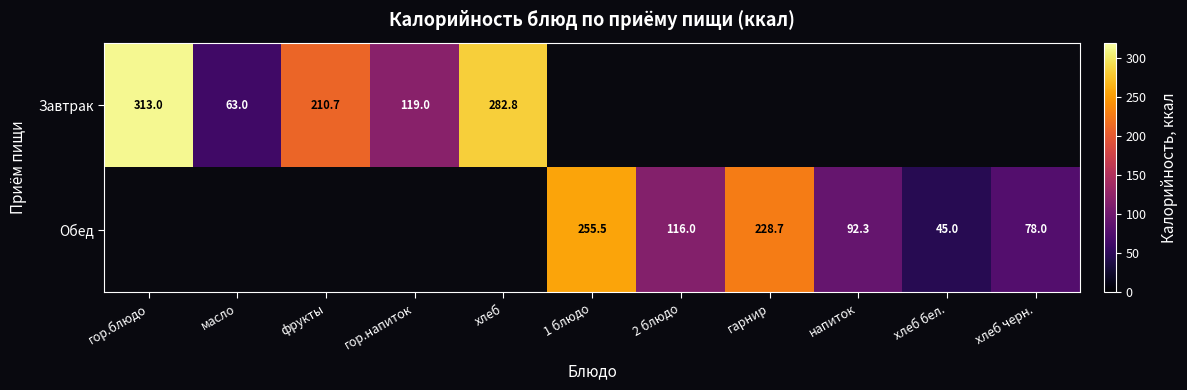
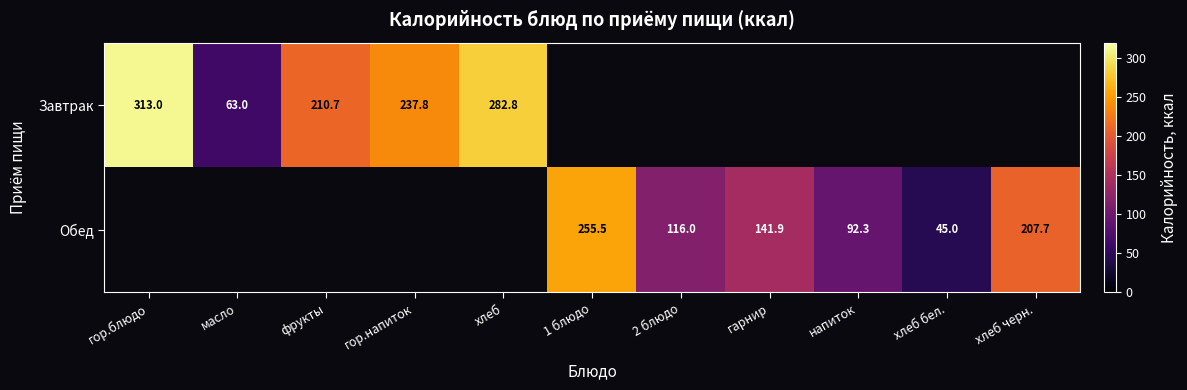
Завтрак, гор.напиток: 119.0 -> 237.8
Обед, гарнир: 228.7 -> 141.9
Обед, хлеб черн.: 78.0 -> 207.7
